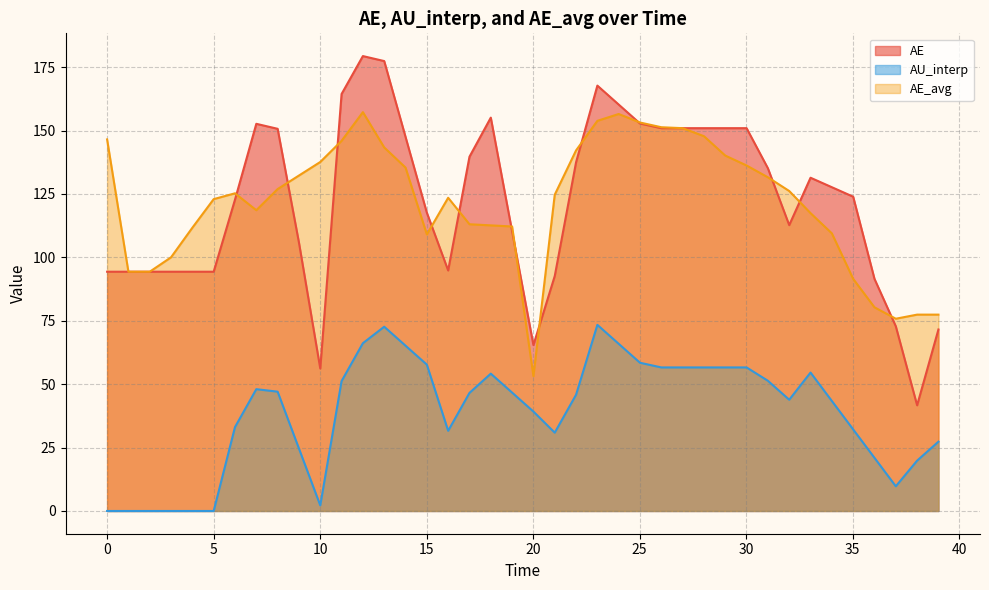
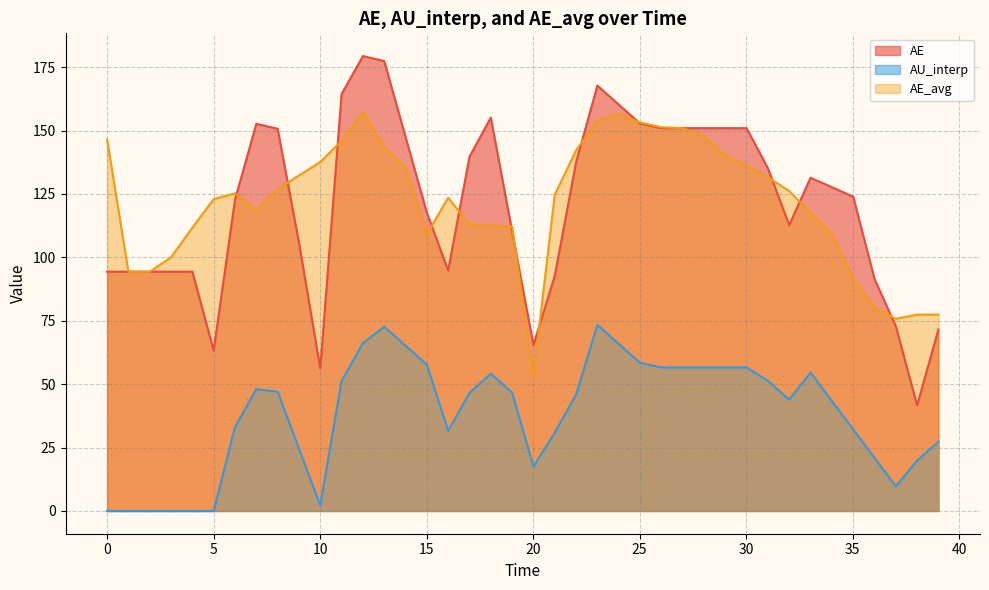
AE, 5: 94 -> 63
AU_interp, 20: 39 -> 18
